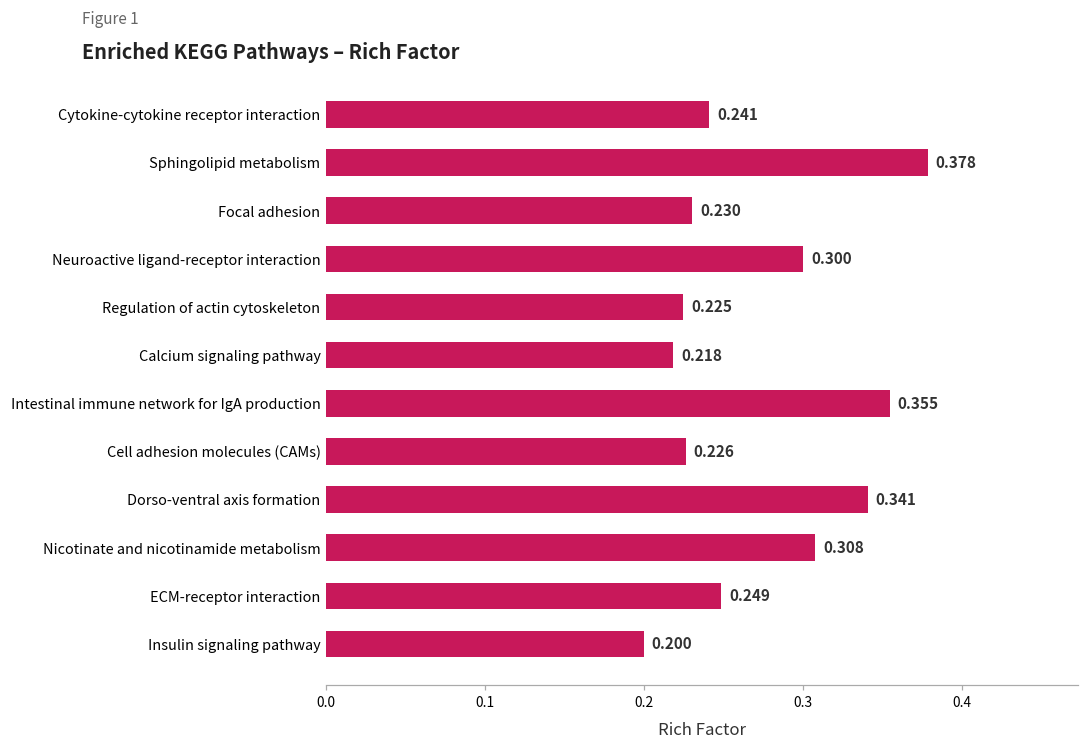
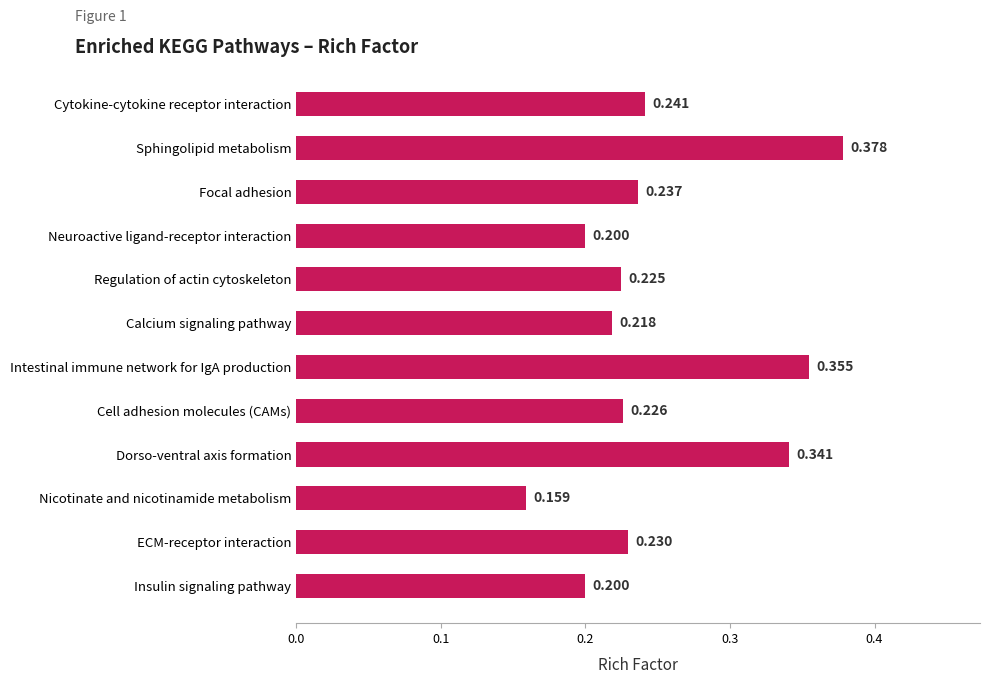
Focal adhesion: 0.230 -> 0.237
Neuroactive ligand-receptor interaction: 0.300 -> 0.200
Nicotinate and nicotinamide metabolism: 0.308 -> 0.159
ECM-receptor interaction: 0.249 -> 0.230
